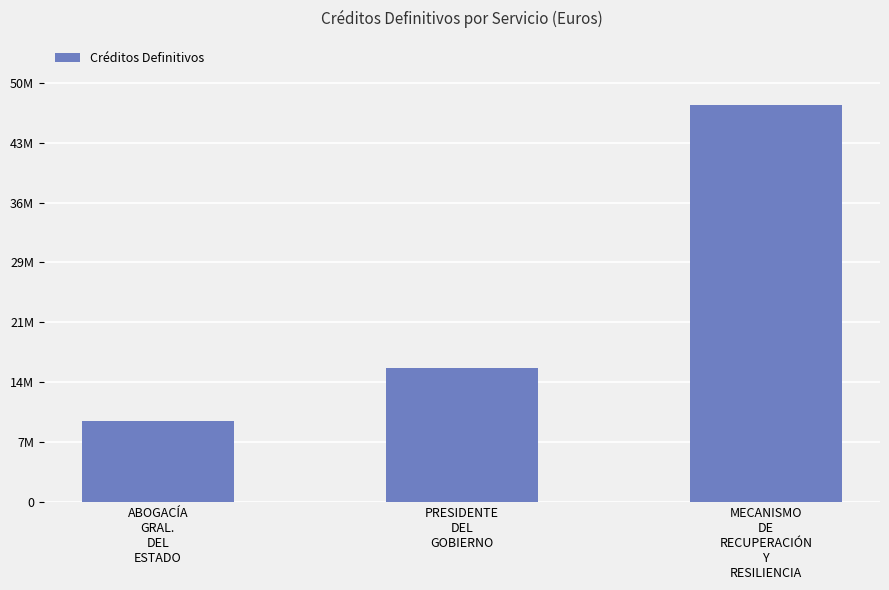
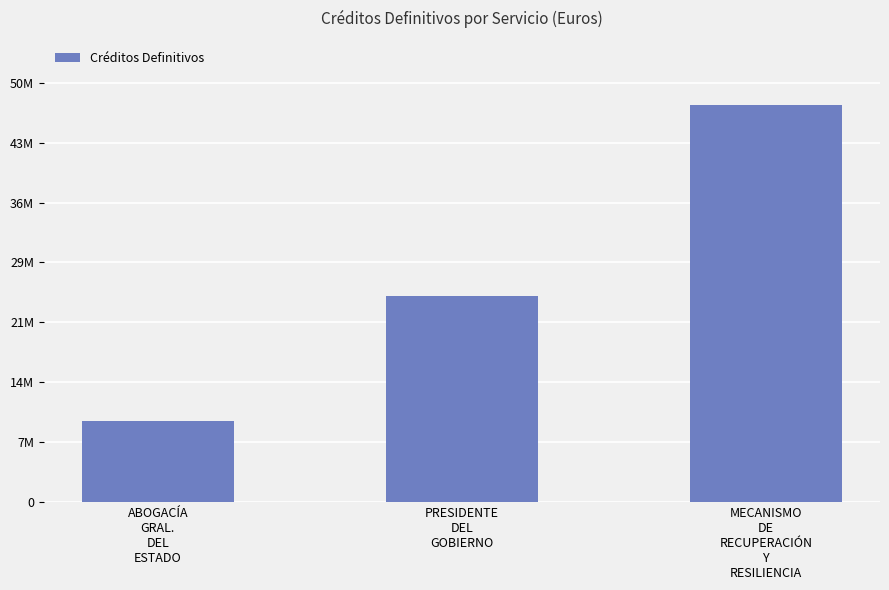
PRESIDENTE DEL GOBIERNO: 16000000 -> 25000000
